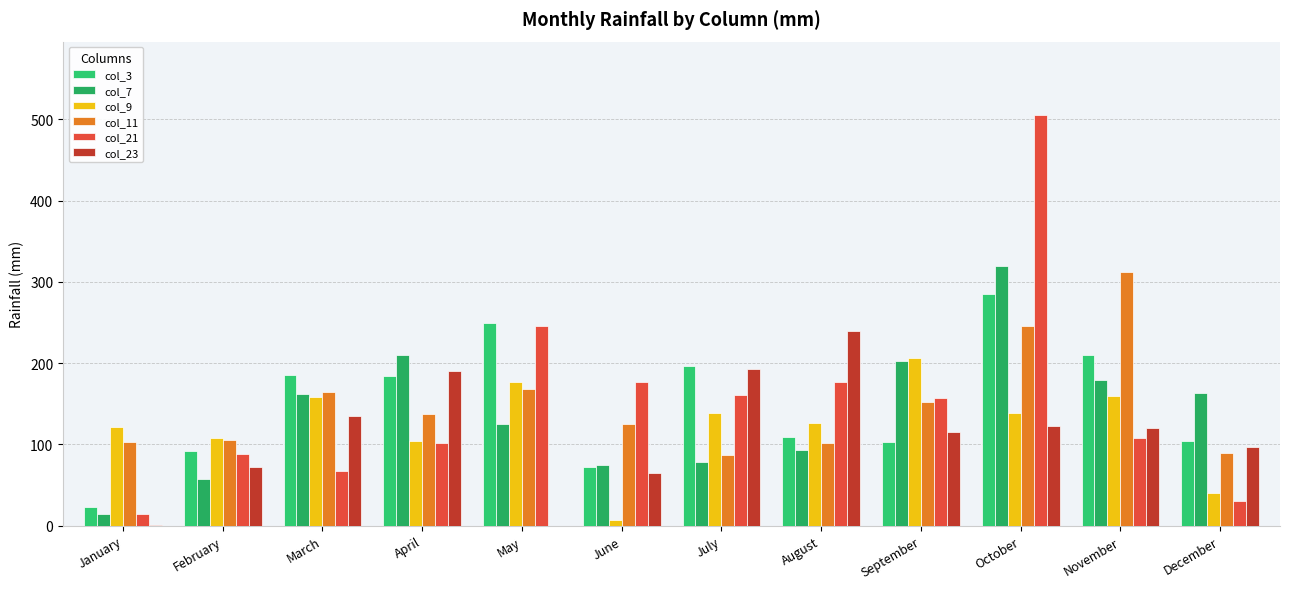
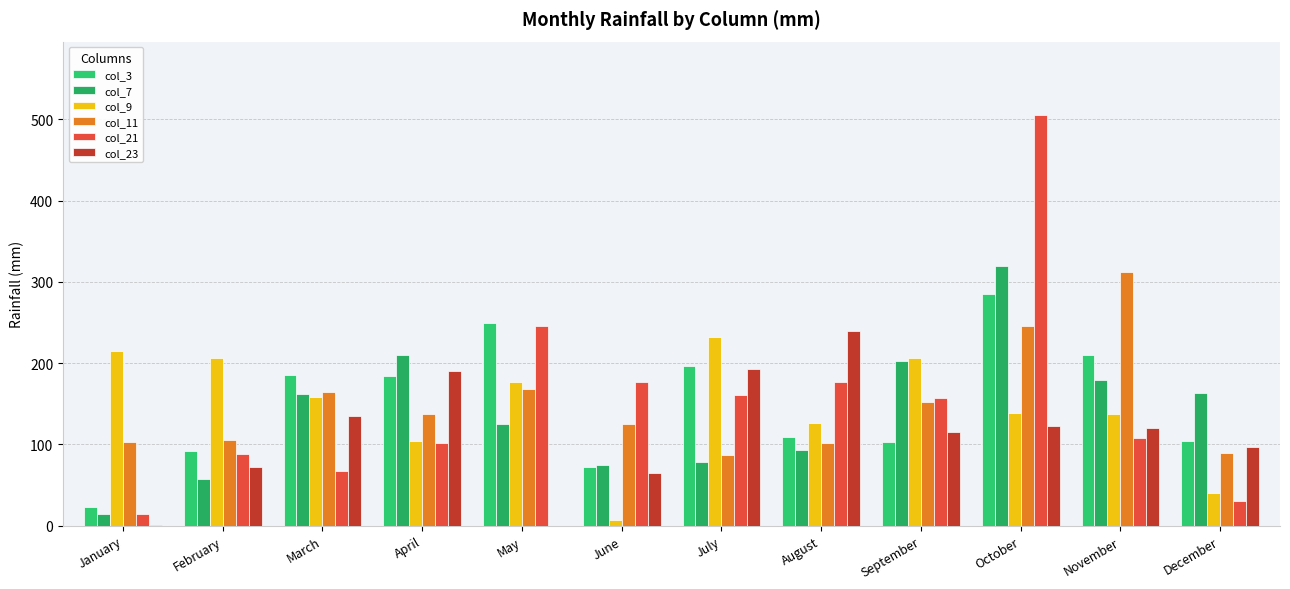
col_9, January: 120 -> 220
col_9, February: 110 -> 210
col_9, July: 140 -> 230
col_9, November: 160 -> 140
